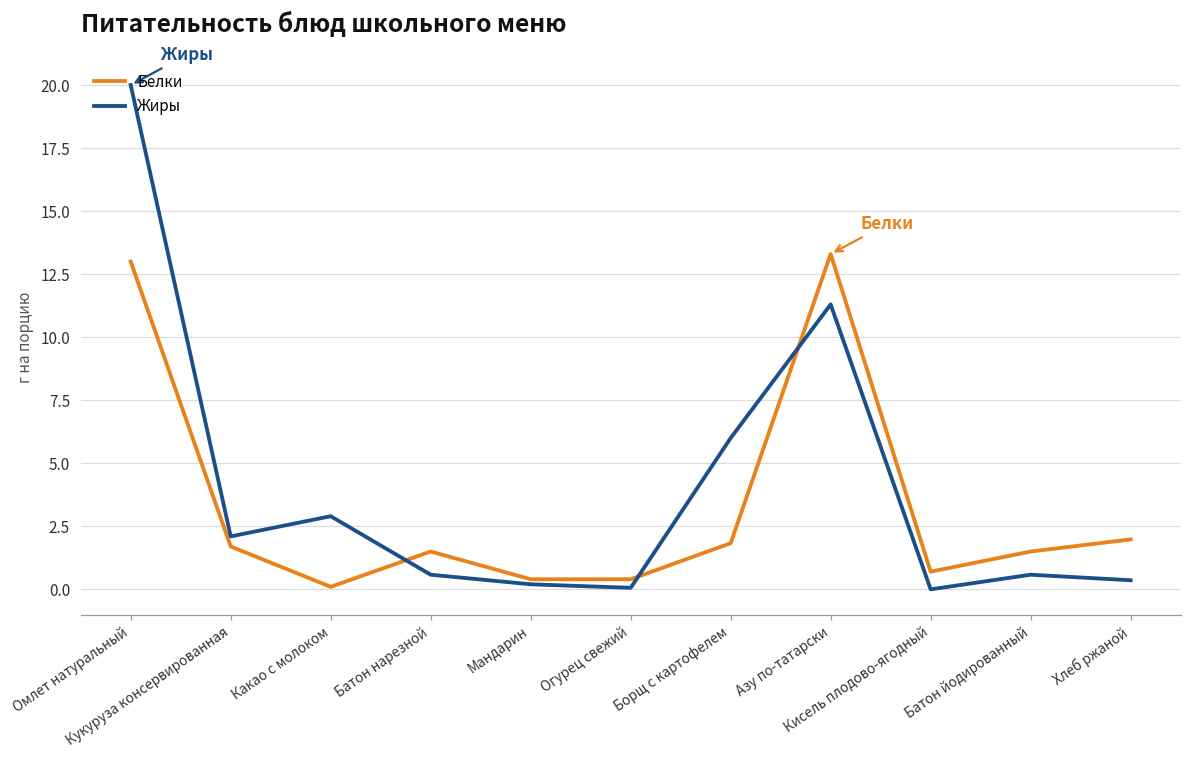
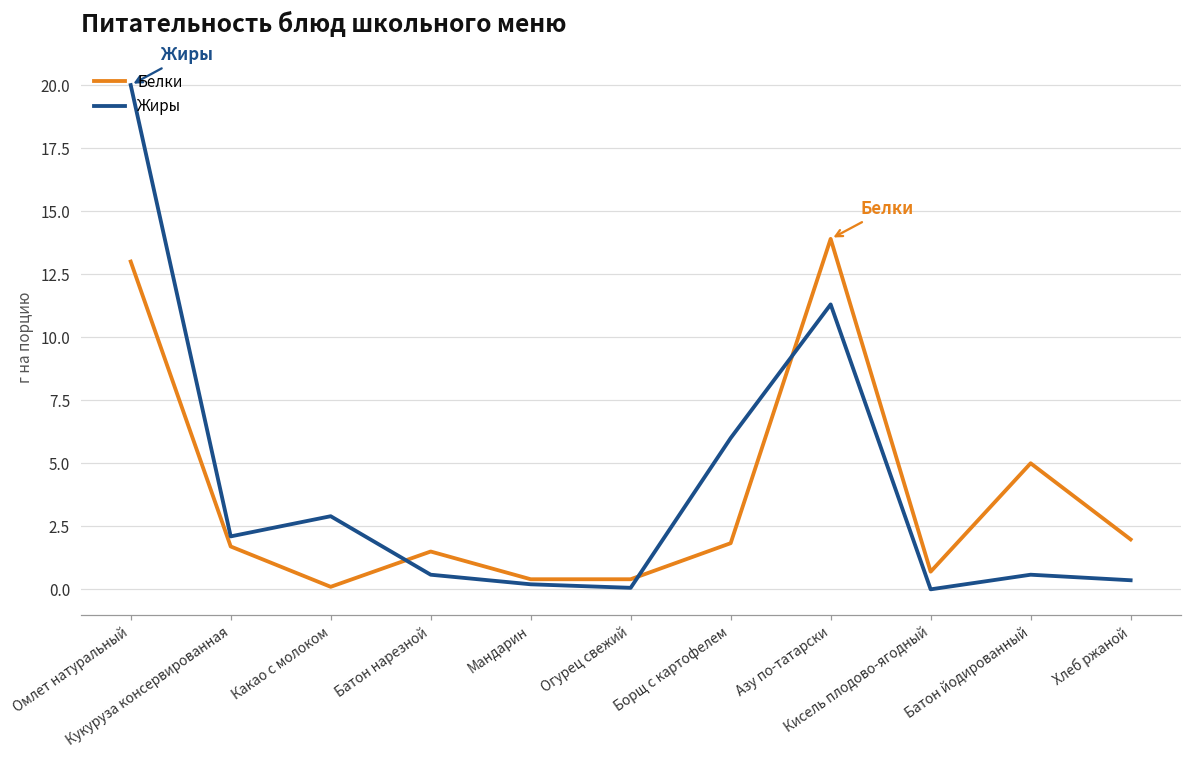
Белки, Азу по-татарски: 13.3 -> 13.9
Белки, Батон йодированный: 1.5 -> 5.0
